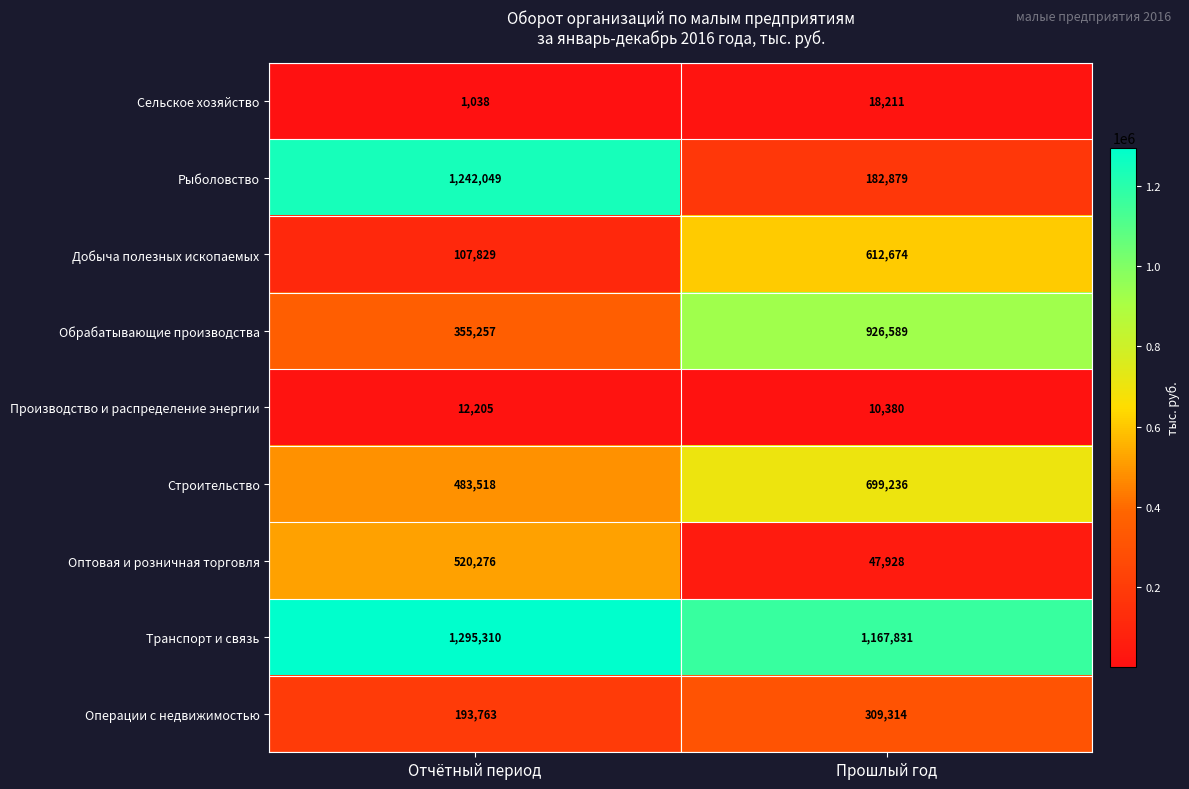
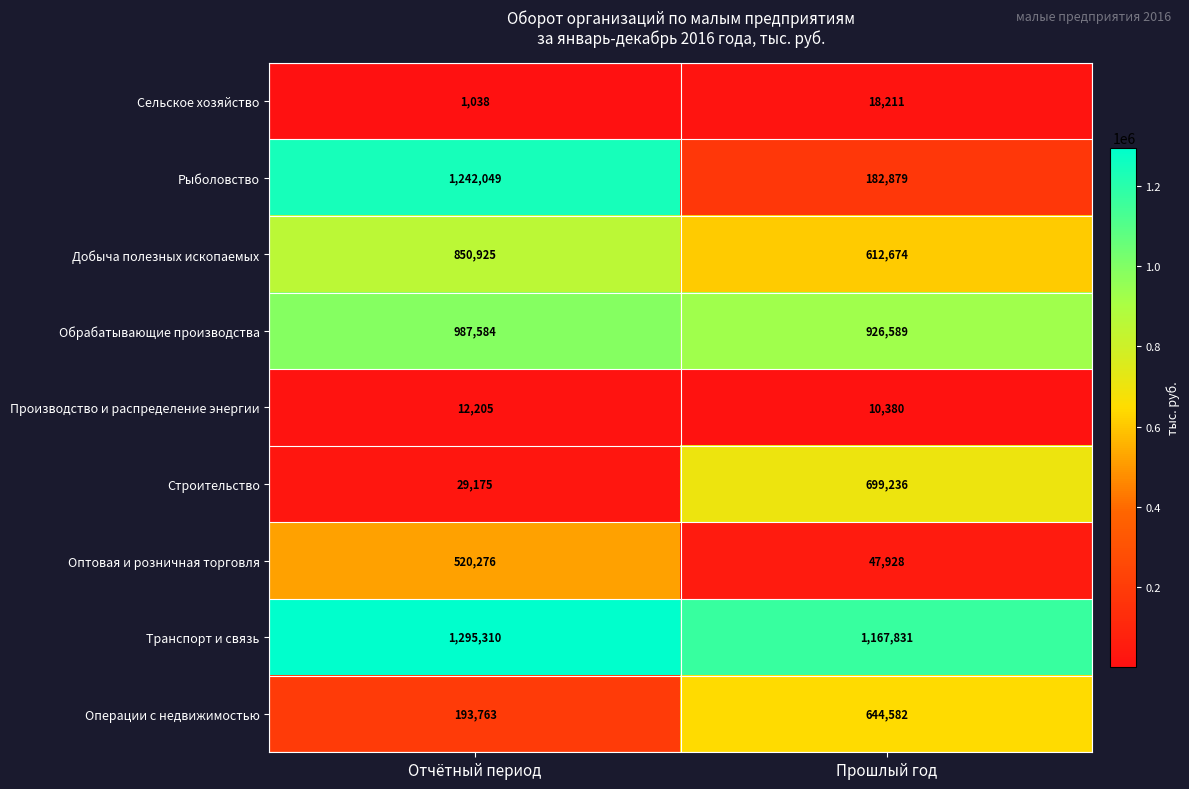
Добыча полезных ископаемых, Отчётный период: 107,829 -> 850,925
Обрабатывающие производства, Отчётный период: 355,257 -> 987,584
Строительство, Отчётный период: 483,518 -> 29,175
Операции с недвижимостью, Прошлый год: 309,314 -> 644,582
